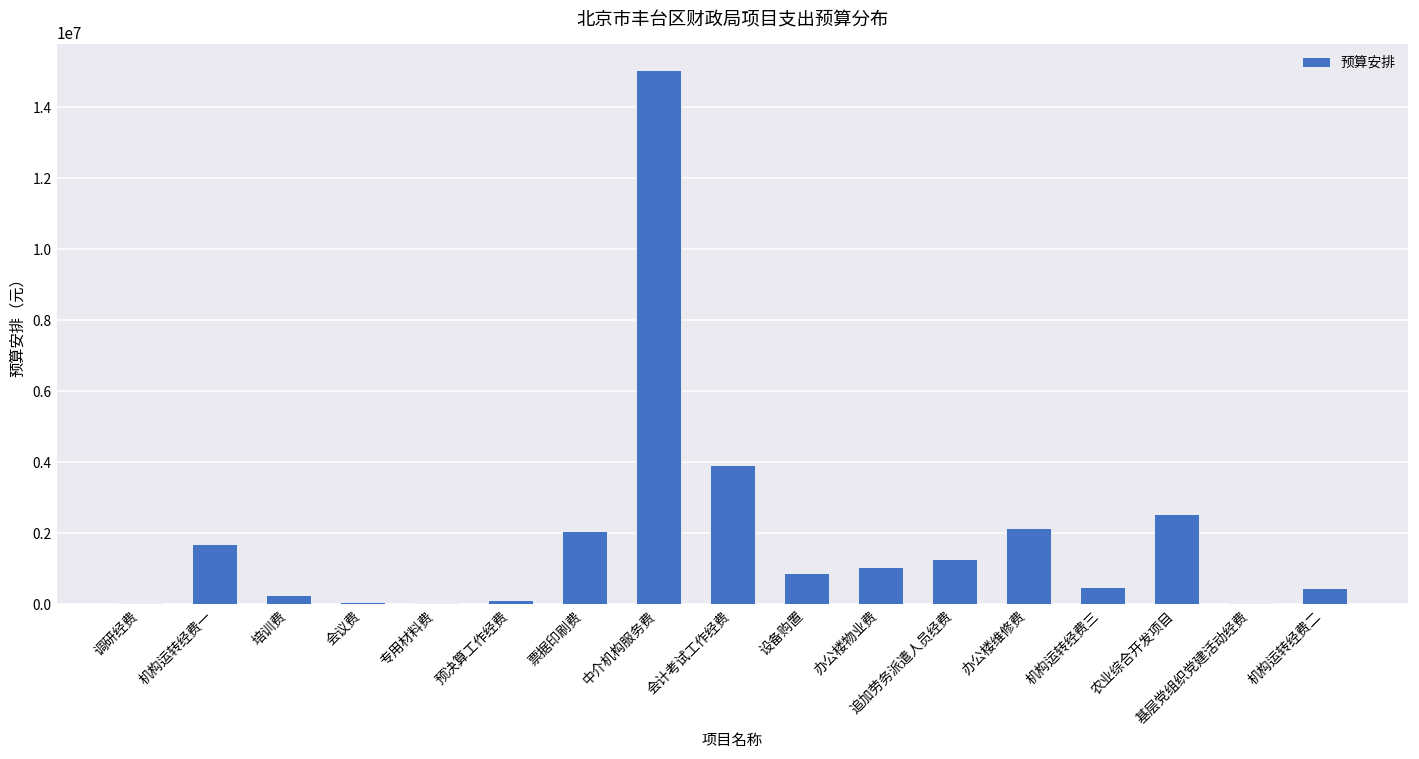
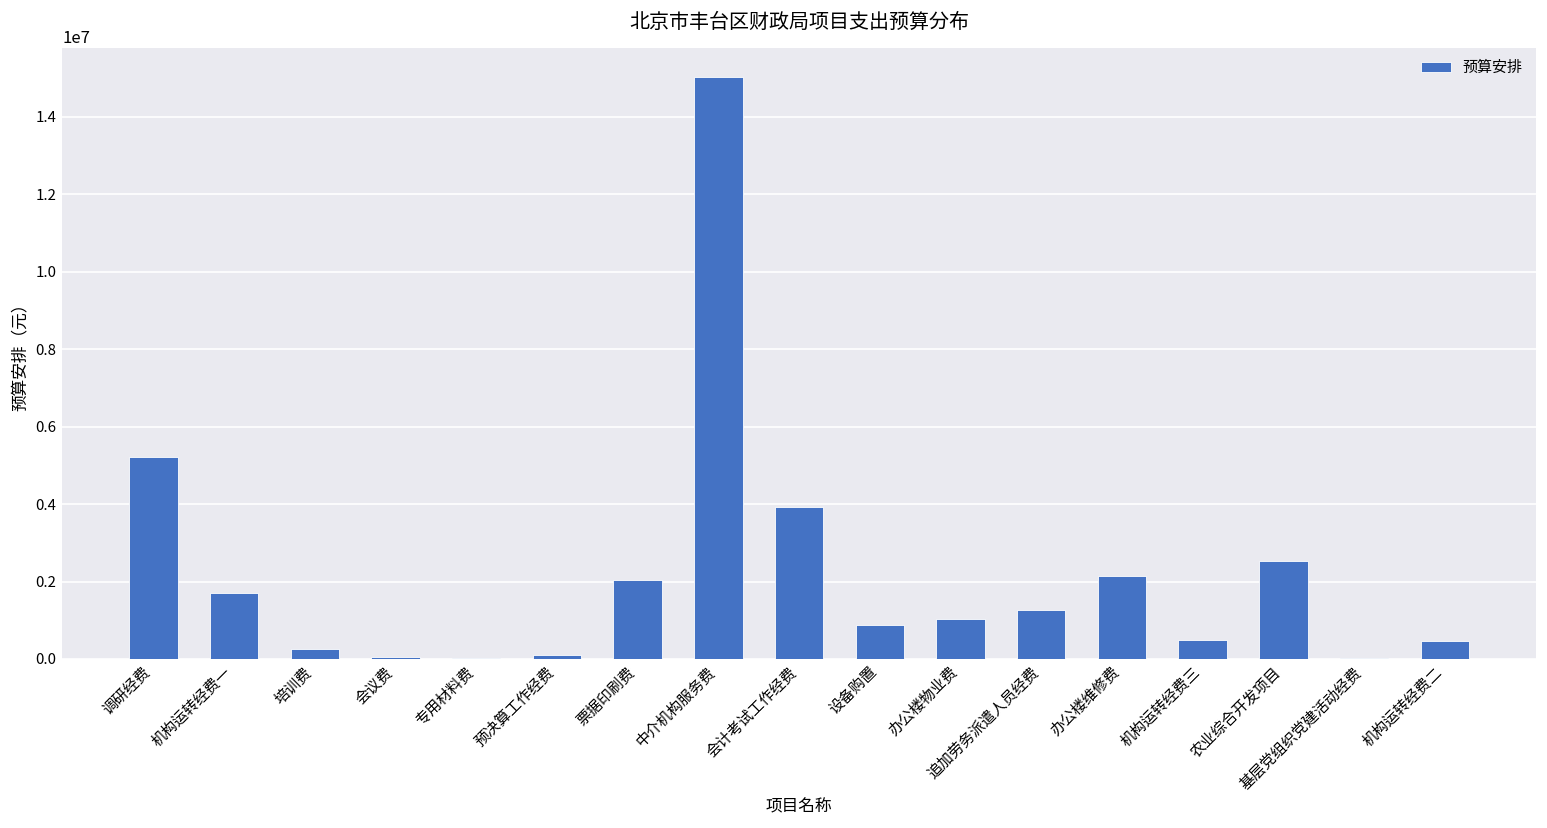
调研经费: 0 -> 5200000
